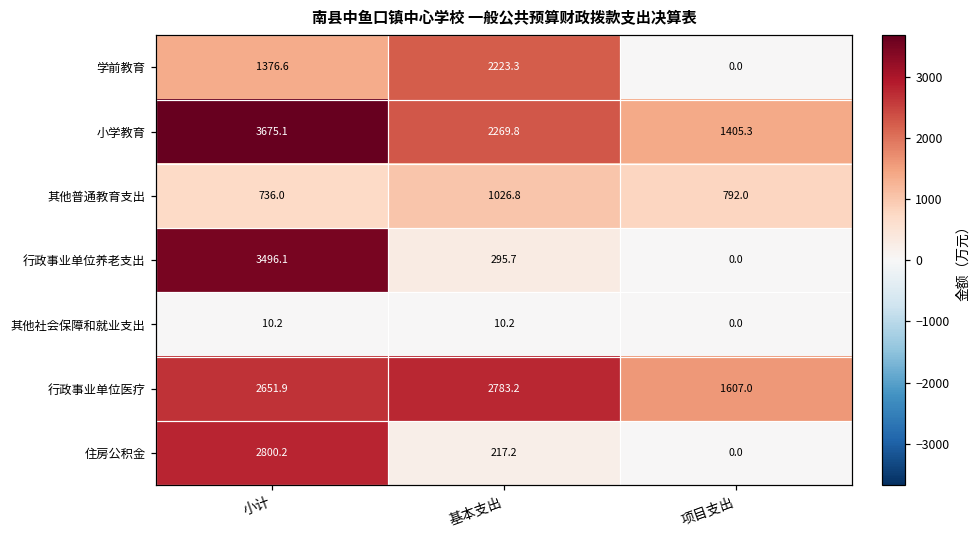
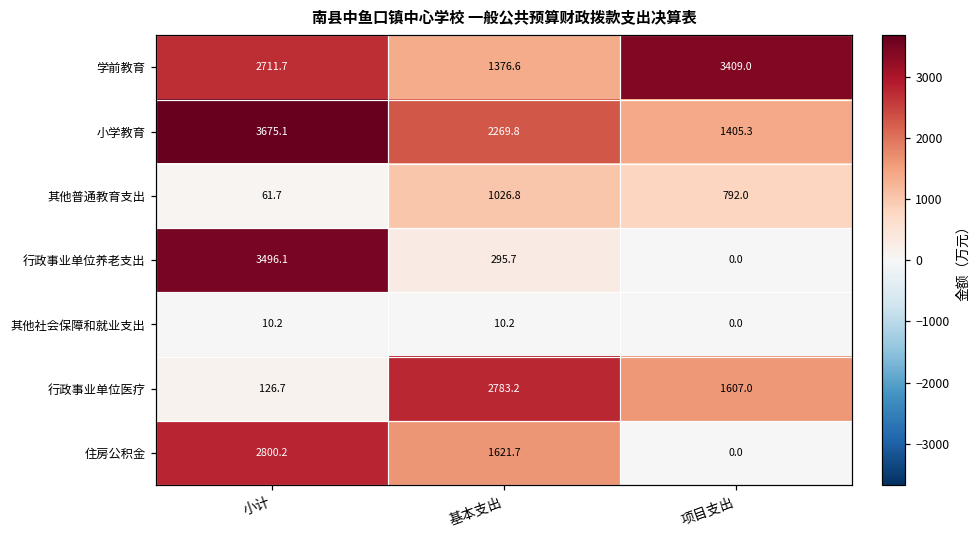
学前教育, 小计: 1376.6 -> 2711.7
学前教育, 基本支出: 2223.3 -> 1376.6
学前教育, 项目支出: 0.0 -> 3409.0
其他普通教育支出, 小计: 736.0 -> 61.7
行政事业单位医疗, 小计: 2651.9 -> 126.7
住房公积金, 基本支出: 217.2 -> 1621.7
